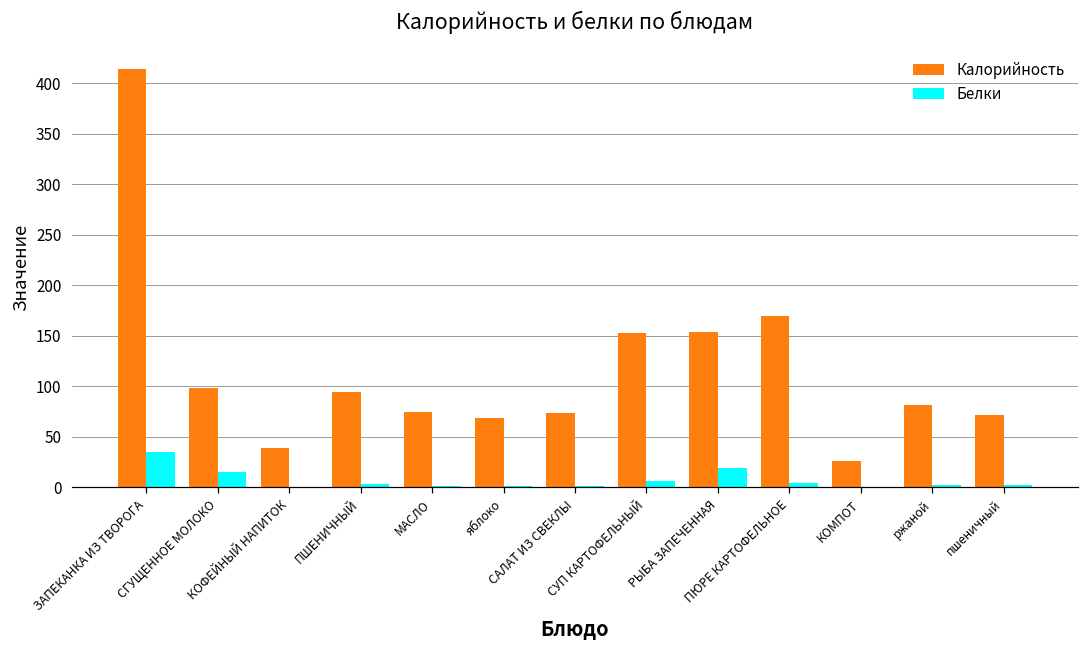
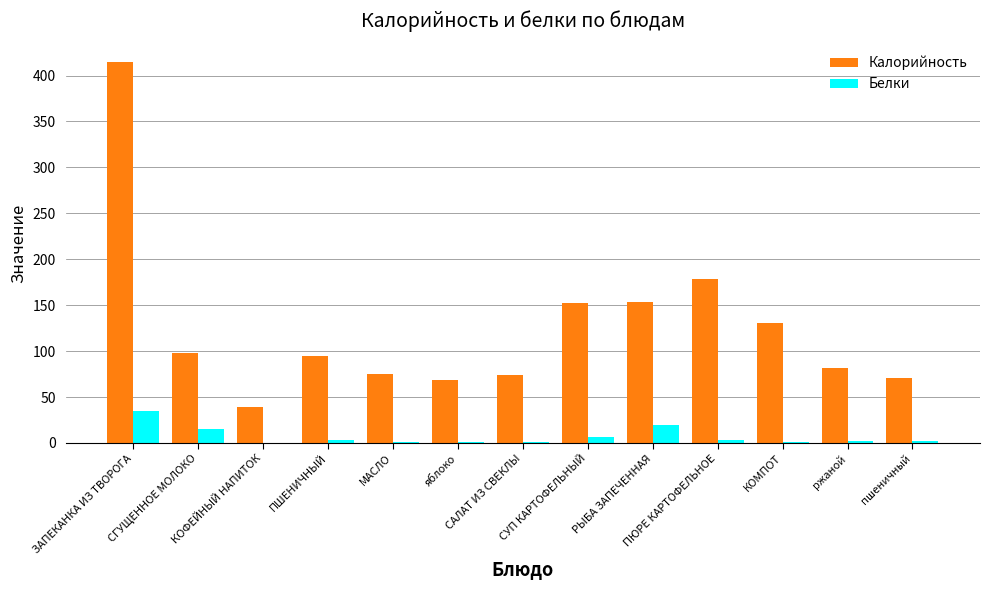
Калорийность, ПЮРЕ КАРТОФЕЛЬНОЕ: 170 -> 180
Калорийность, КОМПОТ: 30 -> 130
